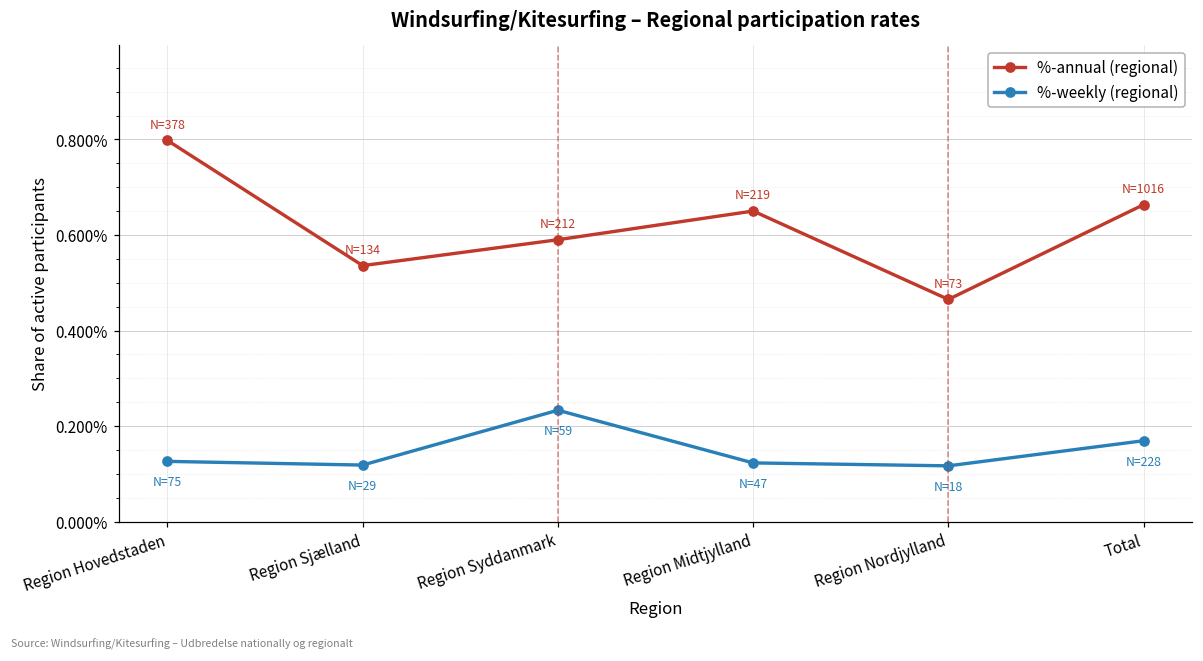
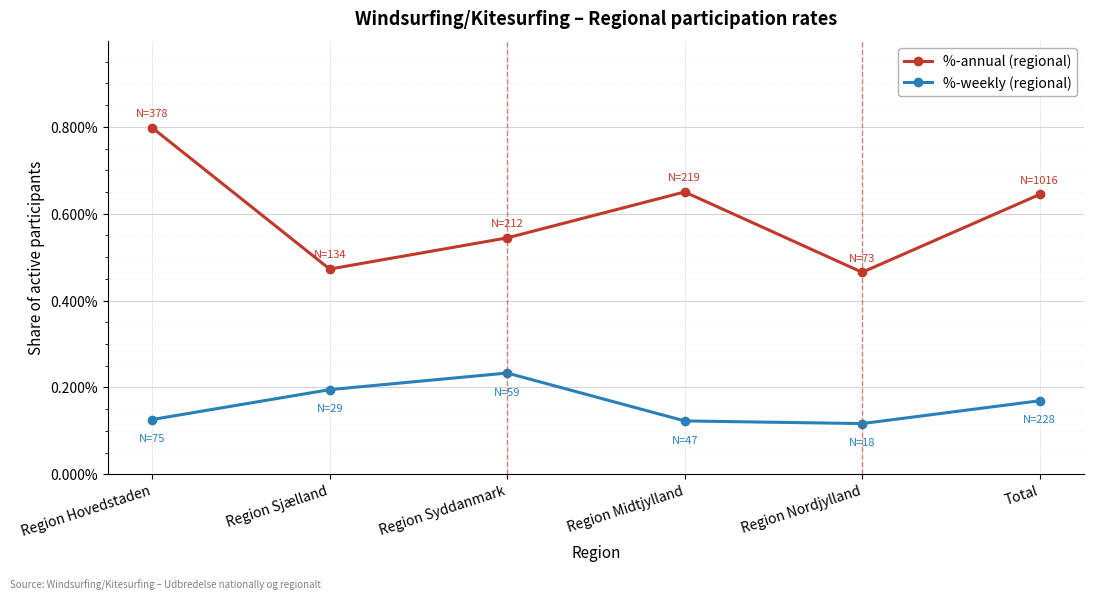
%-annual (regional), Region Sjælland: 0.54% -> 0.47%
%-weekly (regional), Region Sjælland: 0.12% -> 0.19%
%-annual (regional), Region Syddanmark: 0.59% -> 0.54%
%-annual (regional), Total: 0.66% -> 0.64%
